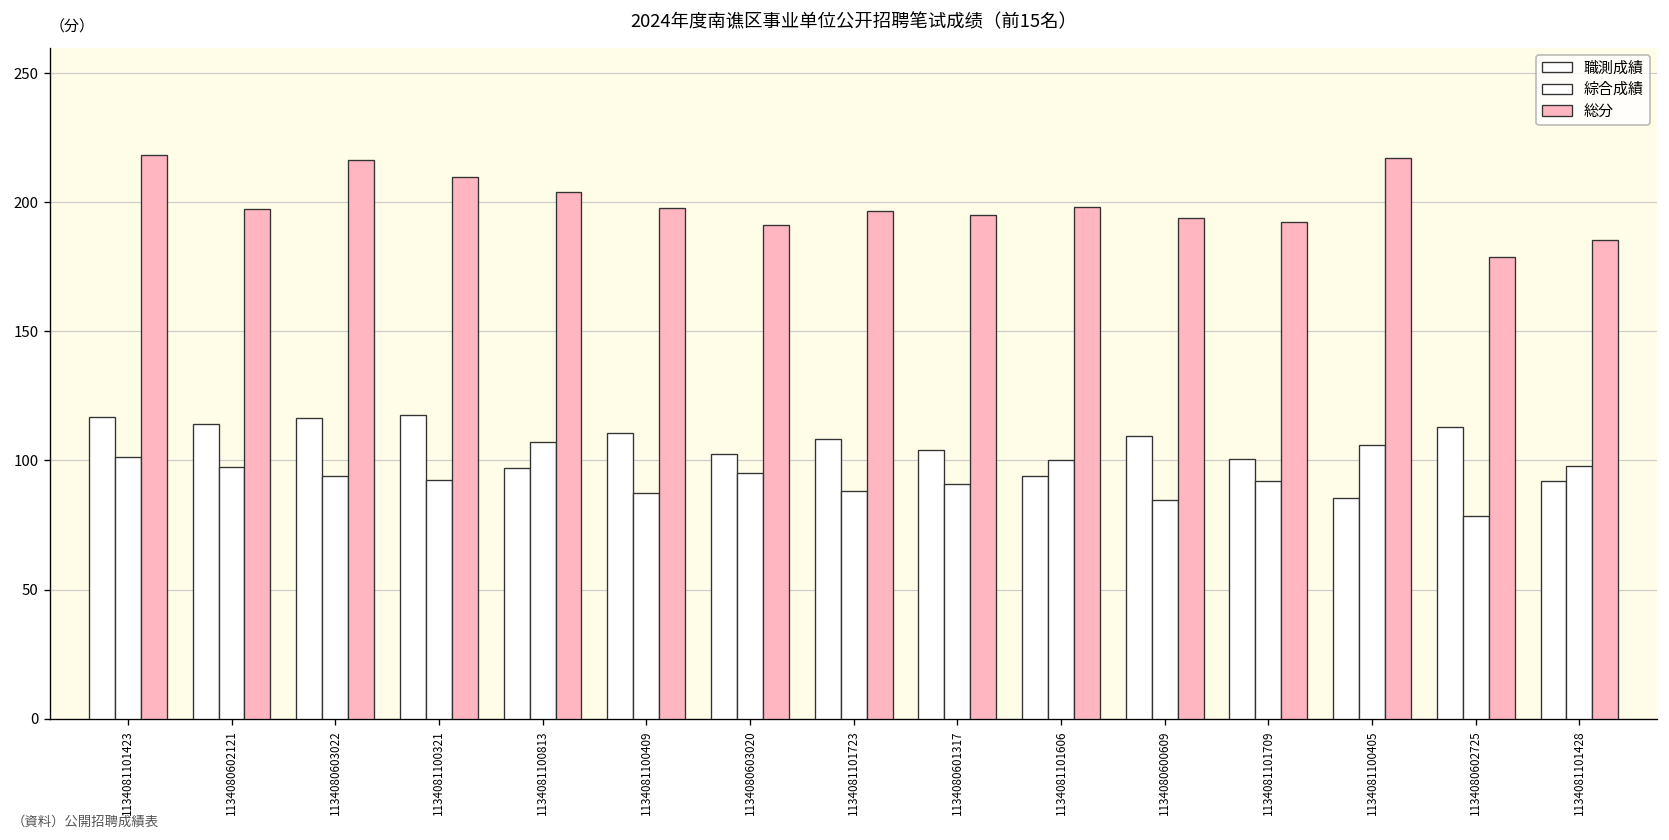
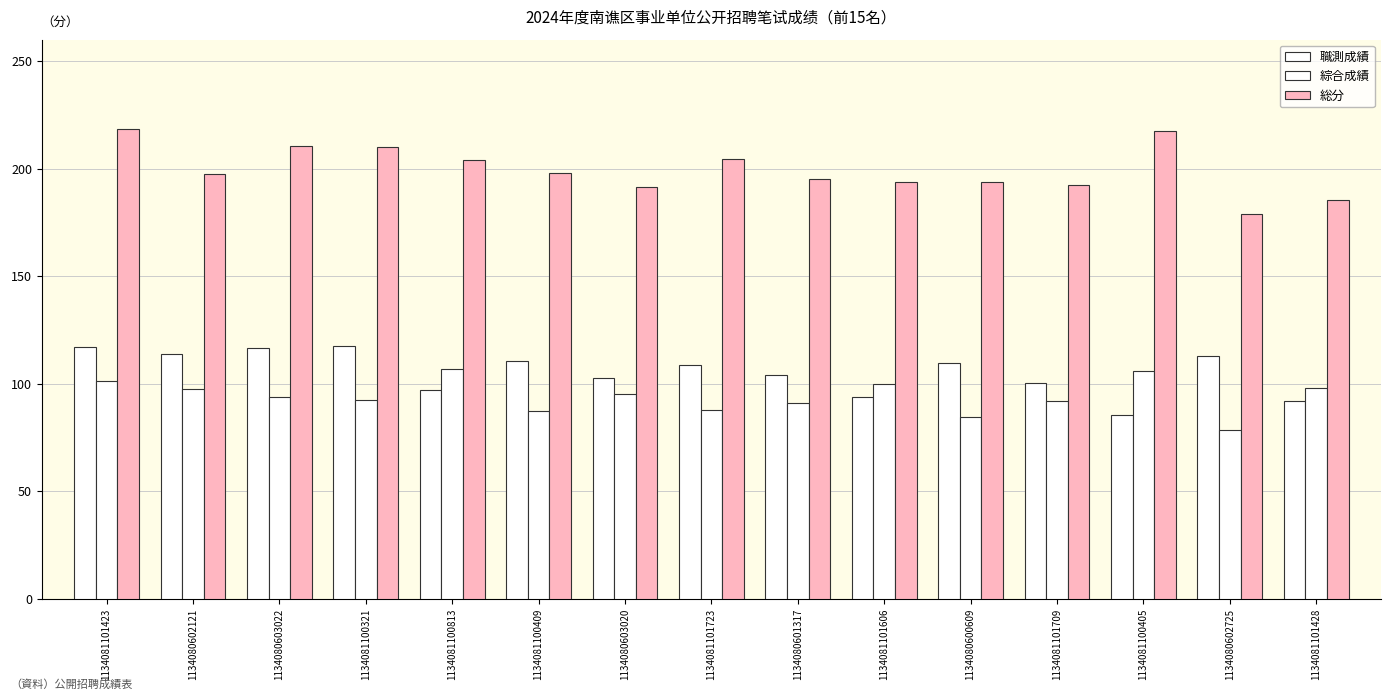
総分, 1134080603022: 216 -> 211
総分, 1134081101723: 197 -> 205
総分, 1134081101606: 198 -> 194
